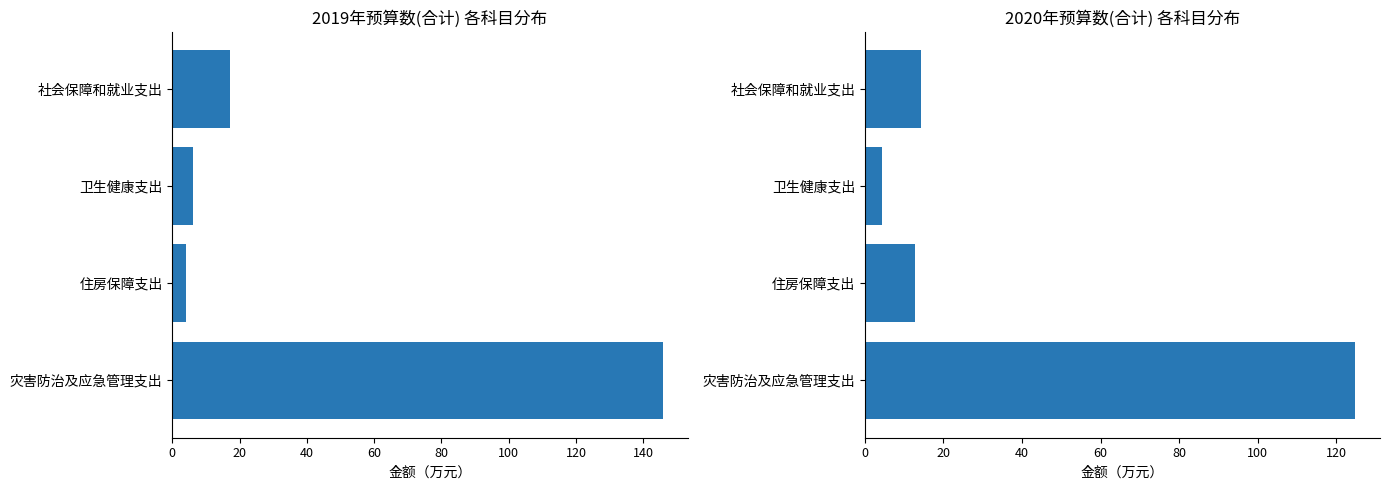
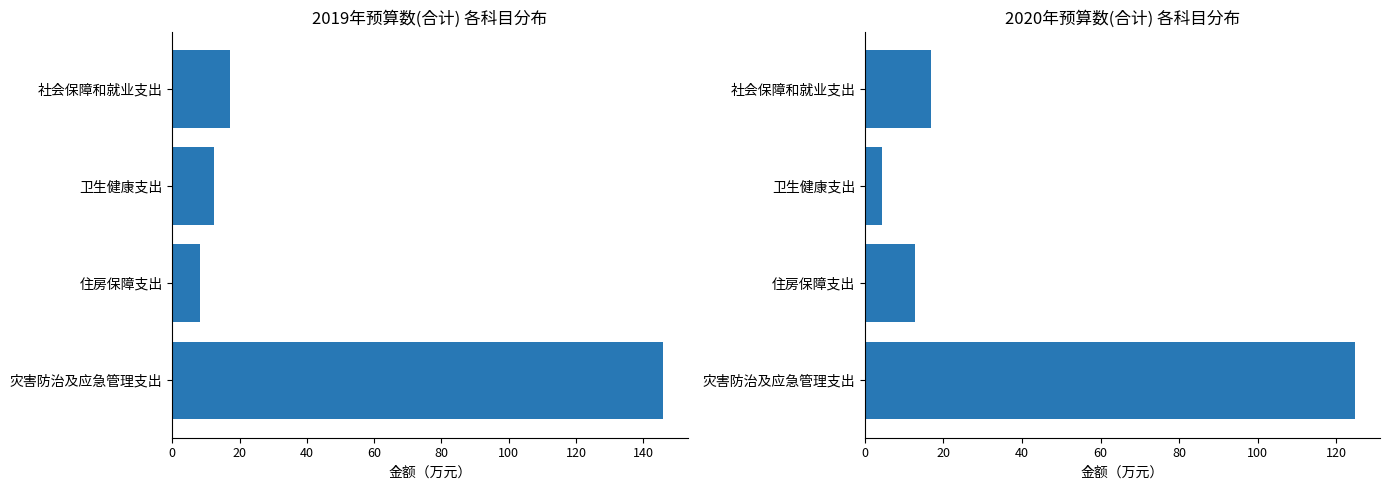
2019年预算数(合计) 各科目分布, 卫生健康支出: 6 -> 12
2019年预算数(合计) 各科目分布, 住房保障支出: 4 -> 8
2020年预算数(合计) 各科目分布, 社会保障和就业支出: 14 -> 17
